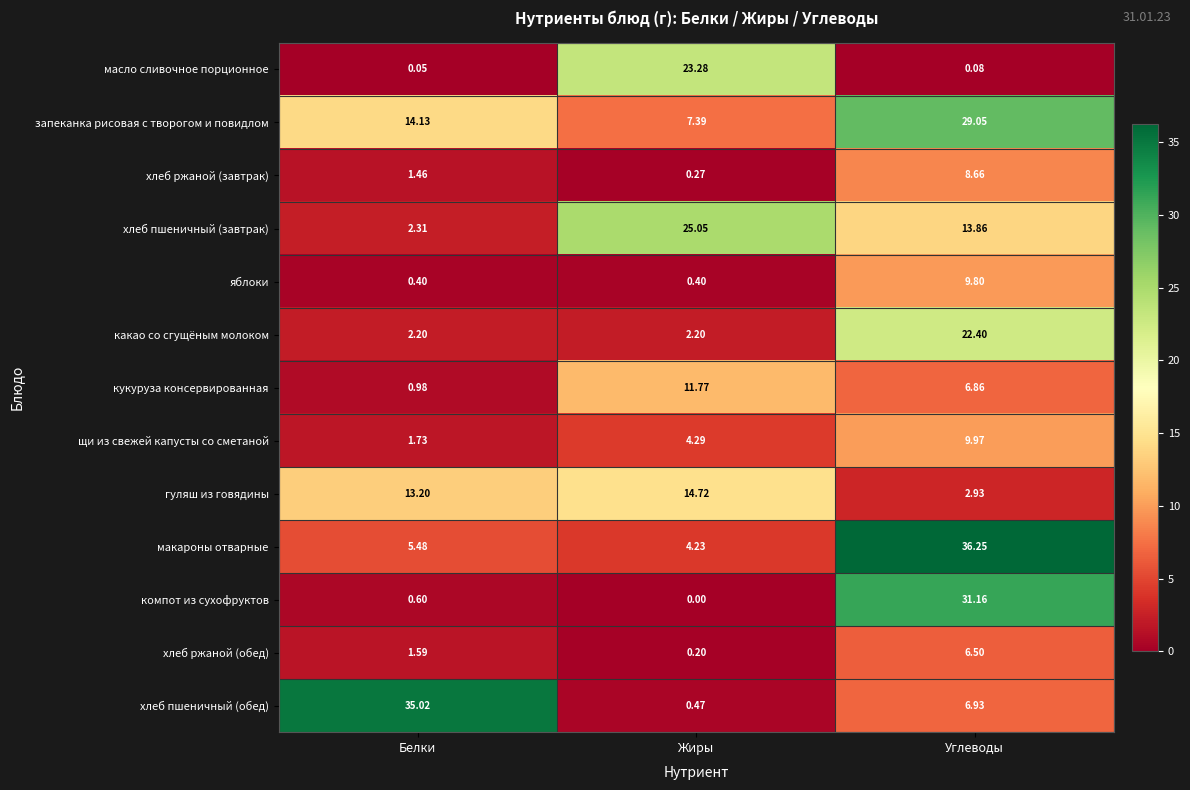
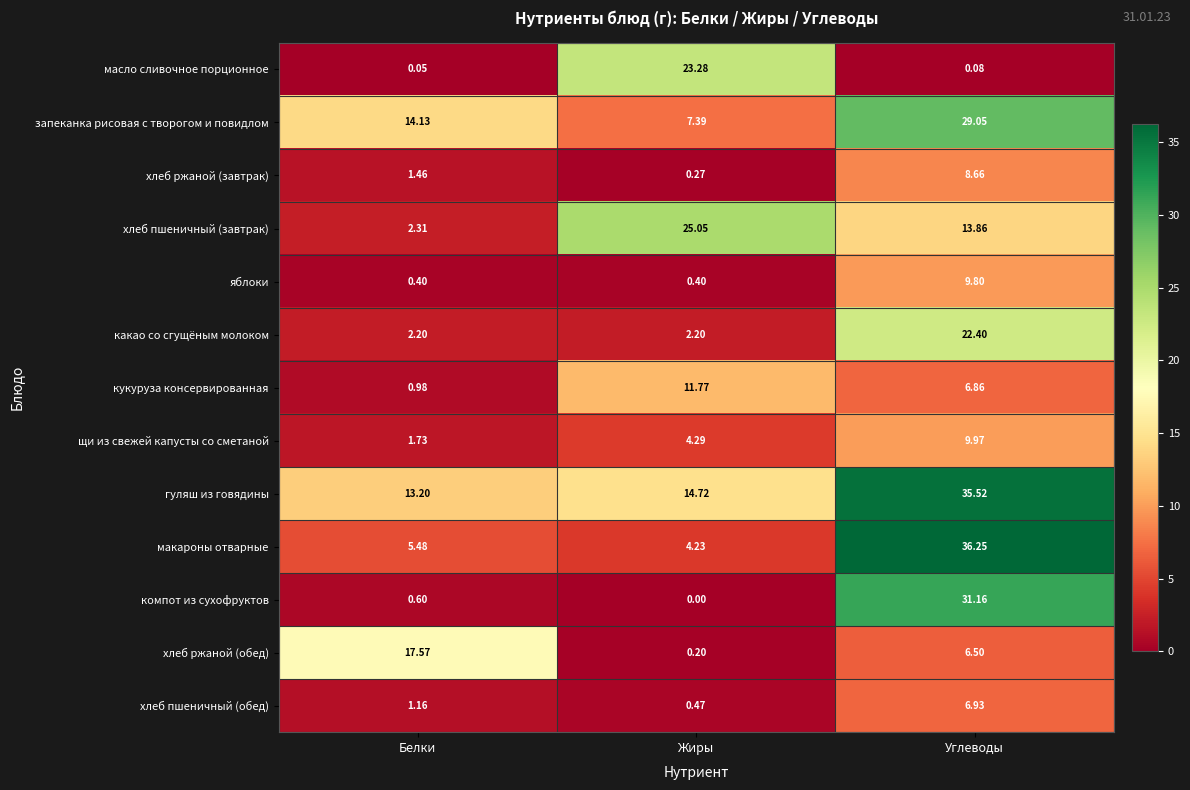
гуляш из говядины, Углеводы: 2.93 -> 35.52
хлеб ржаной (обед), Белки: 1.59 -> 17.57
хлеб пшеничный (обед), Белки: 35.02 -> 1.16
